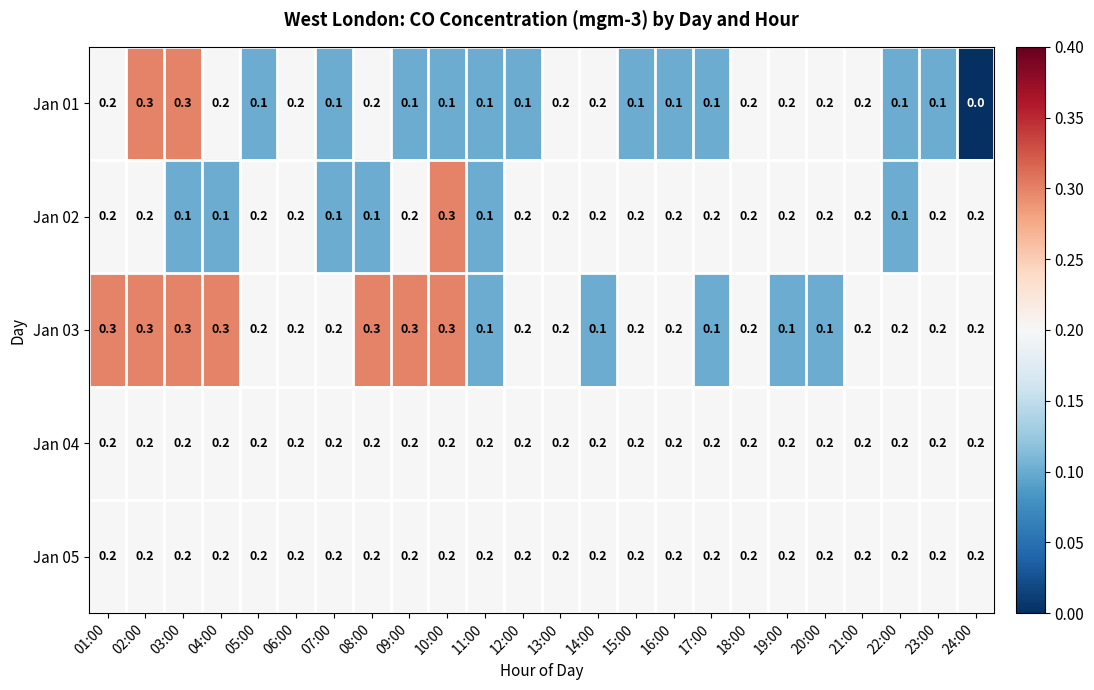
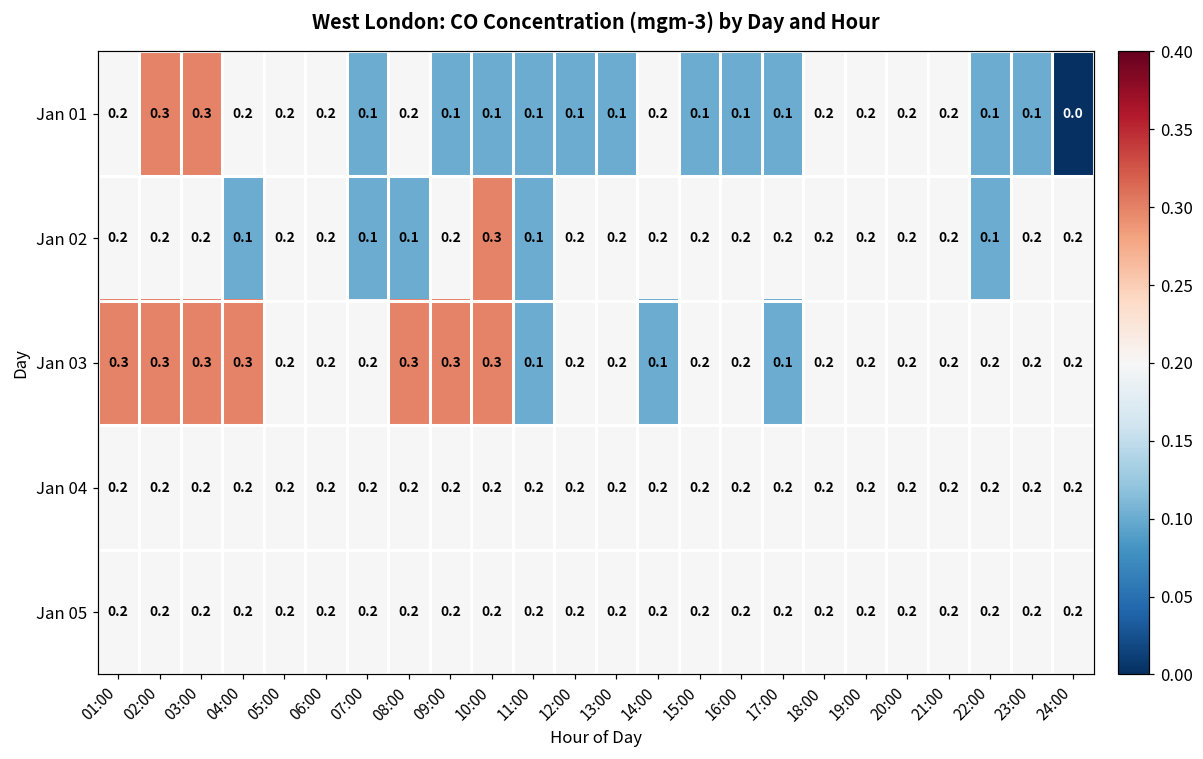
Jan 01, 05:00: 0.1 -> 0.2
Jan 01, 13:00: 0.2 -> 0.1
Jan 02, 03:00: 0.1 -> 0.2
Jan 03, 19:00: 0.1 -> 0.2
Jan 03, 20:00: 0.1 -> 0.2
